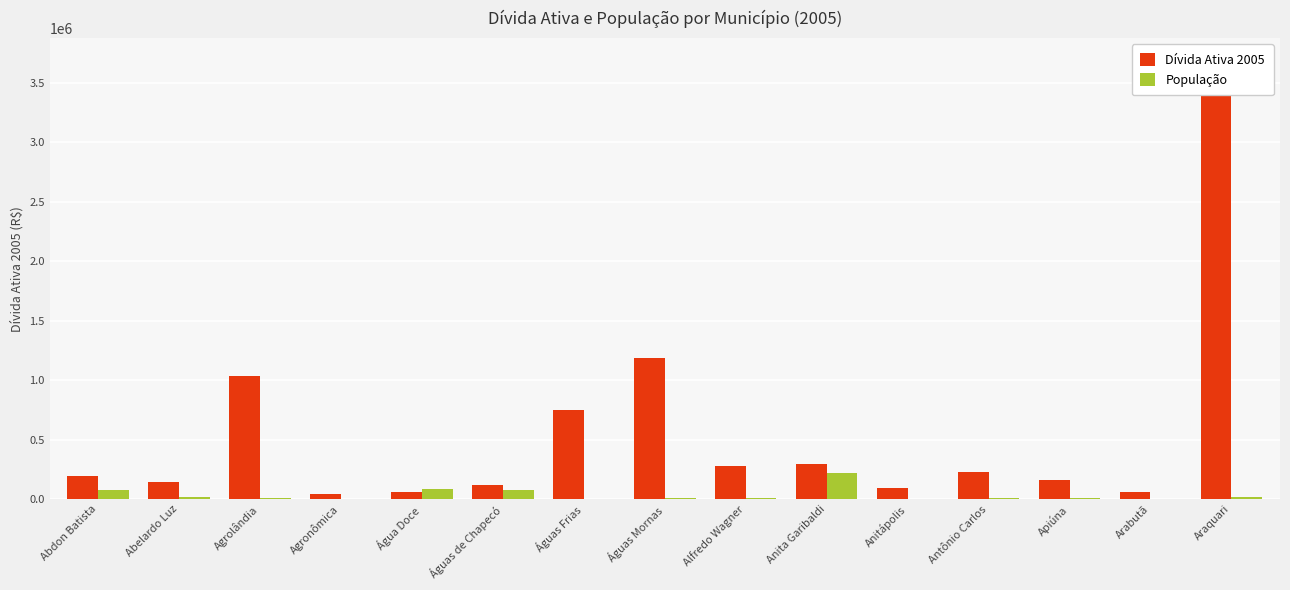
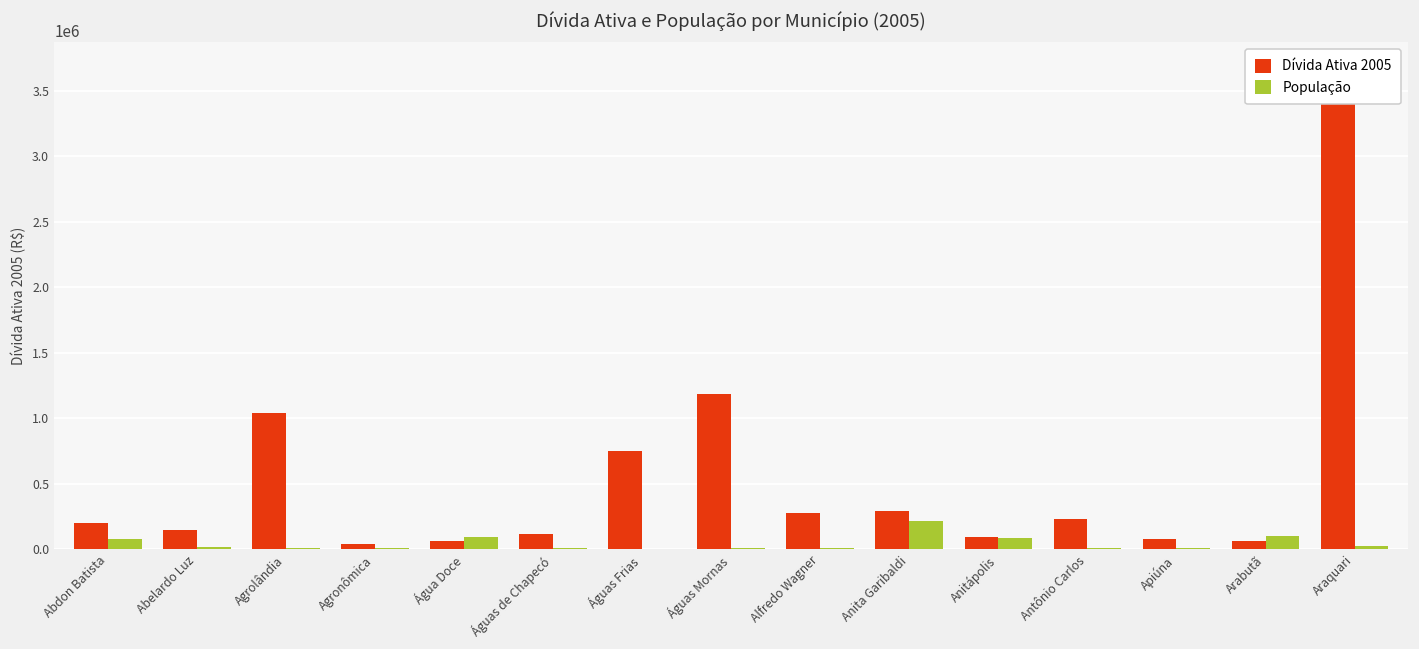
População, Águas de Chapecó: 80000 -> 10000
População, Anitápolis: 0 -> 80000
Dívida Ativa 2005, Apiúna: 160000 -> 80000
População, Arabutã: 0 -> 100000
